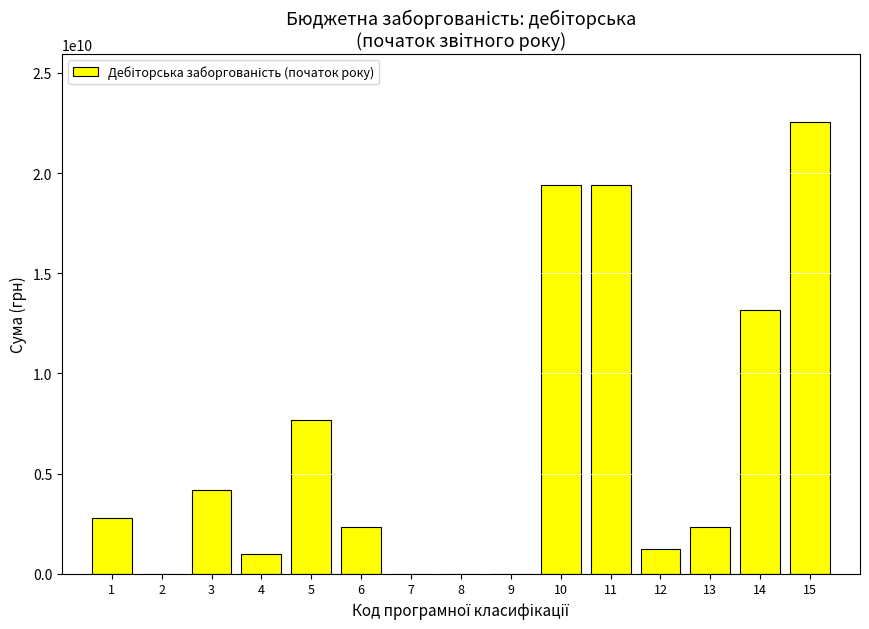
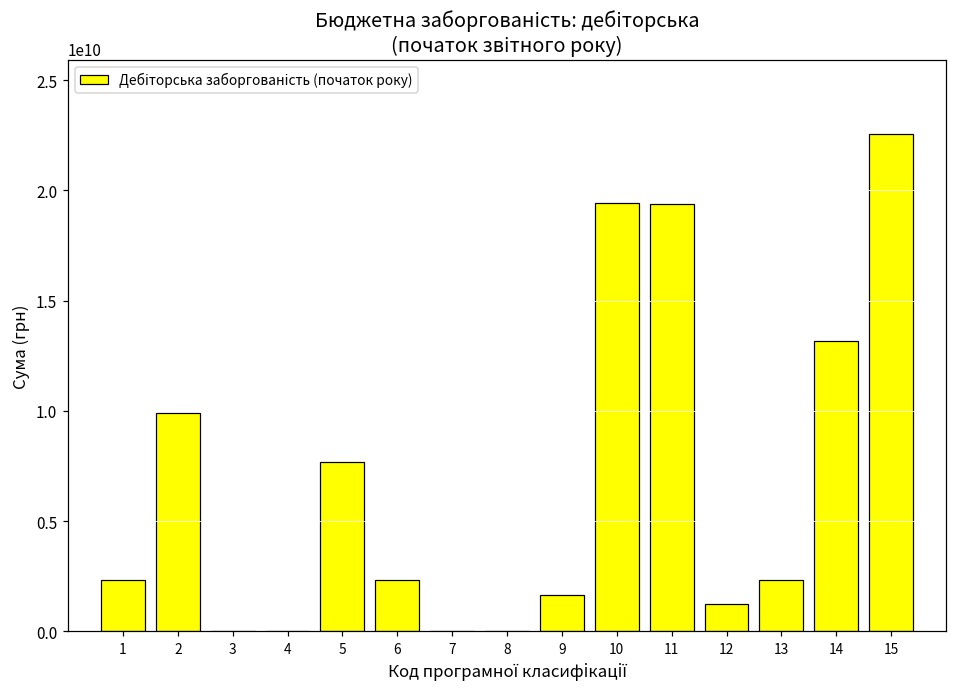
1: 2800000000 -> 2300000000
2: 0 -> 9900000000
3: 4200000000 -> 0
4: 1000000000 -> 0
9: 0 -> 1600000000
